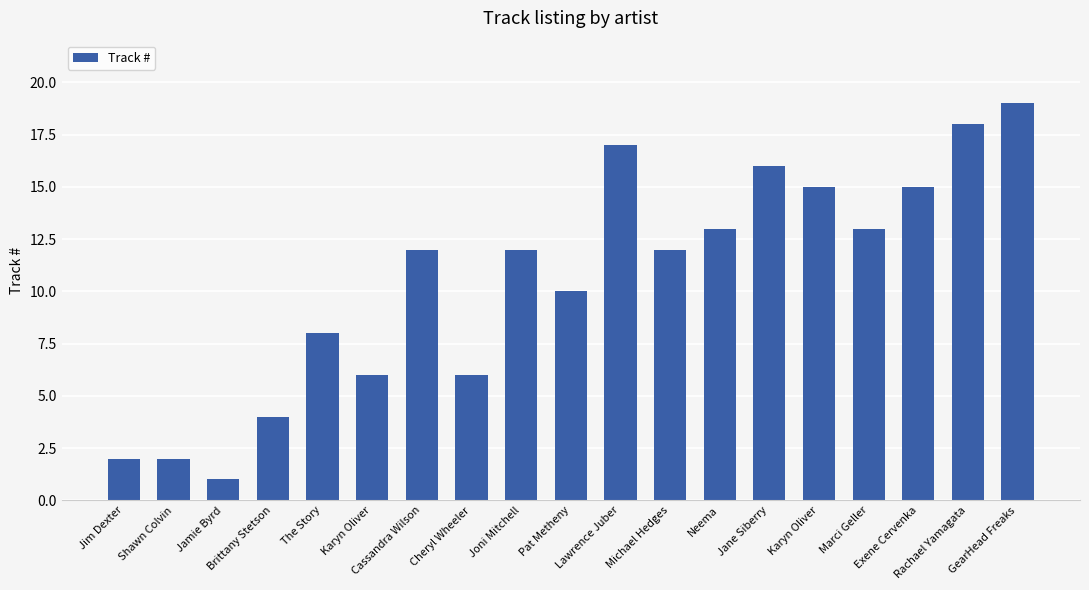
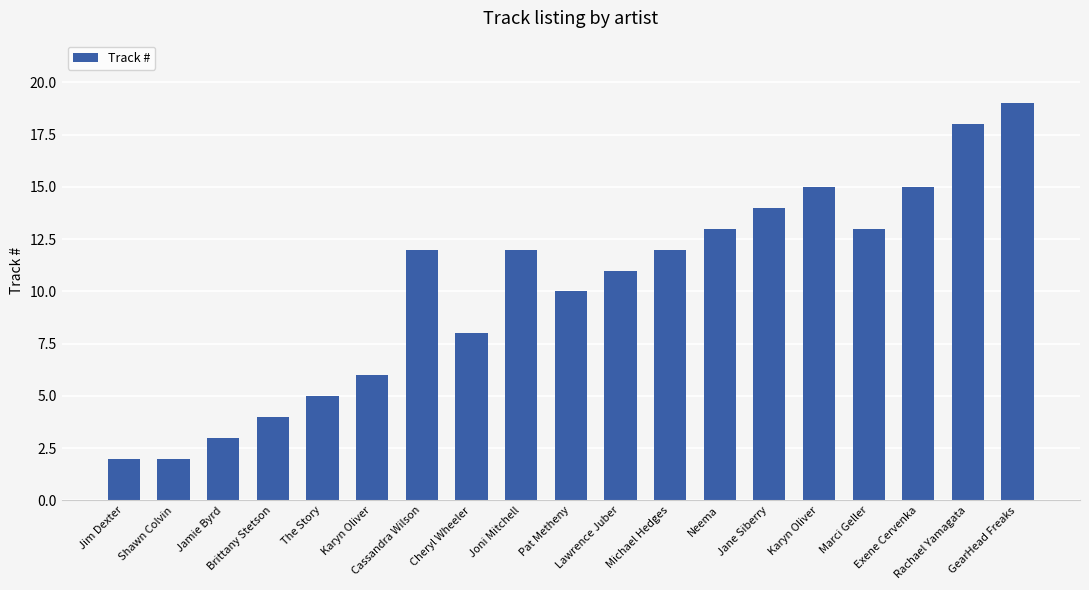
Jamie Byrd: 1 -> 3
The Story: 8 -> 5
Cheryl Wheeler: 6 -> 8
Lawrence Juber: 17 -> 11
Jane Siberry: 16 -> 14
